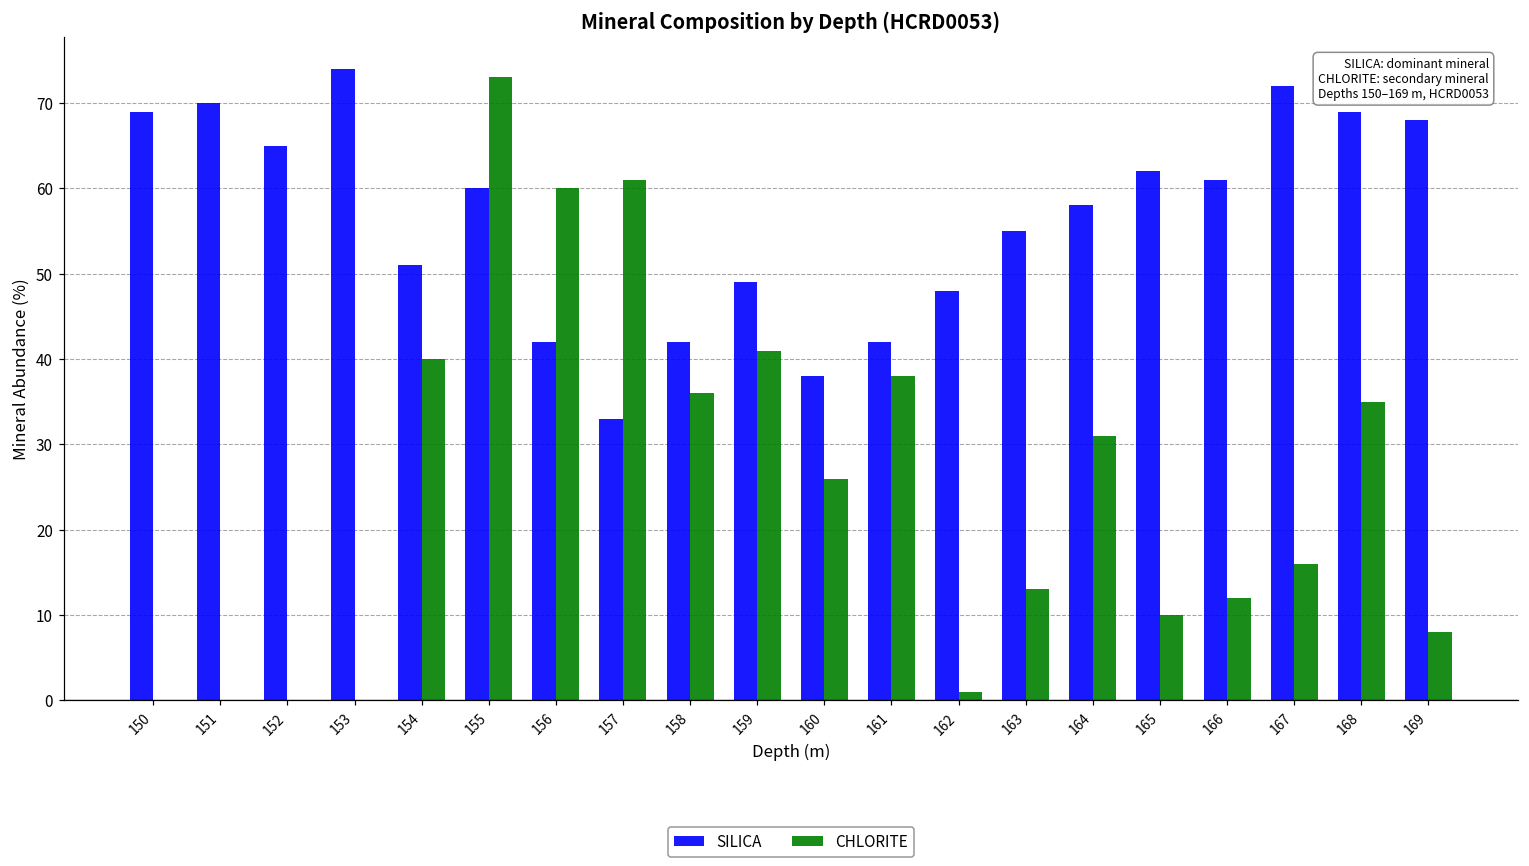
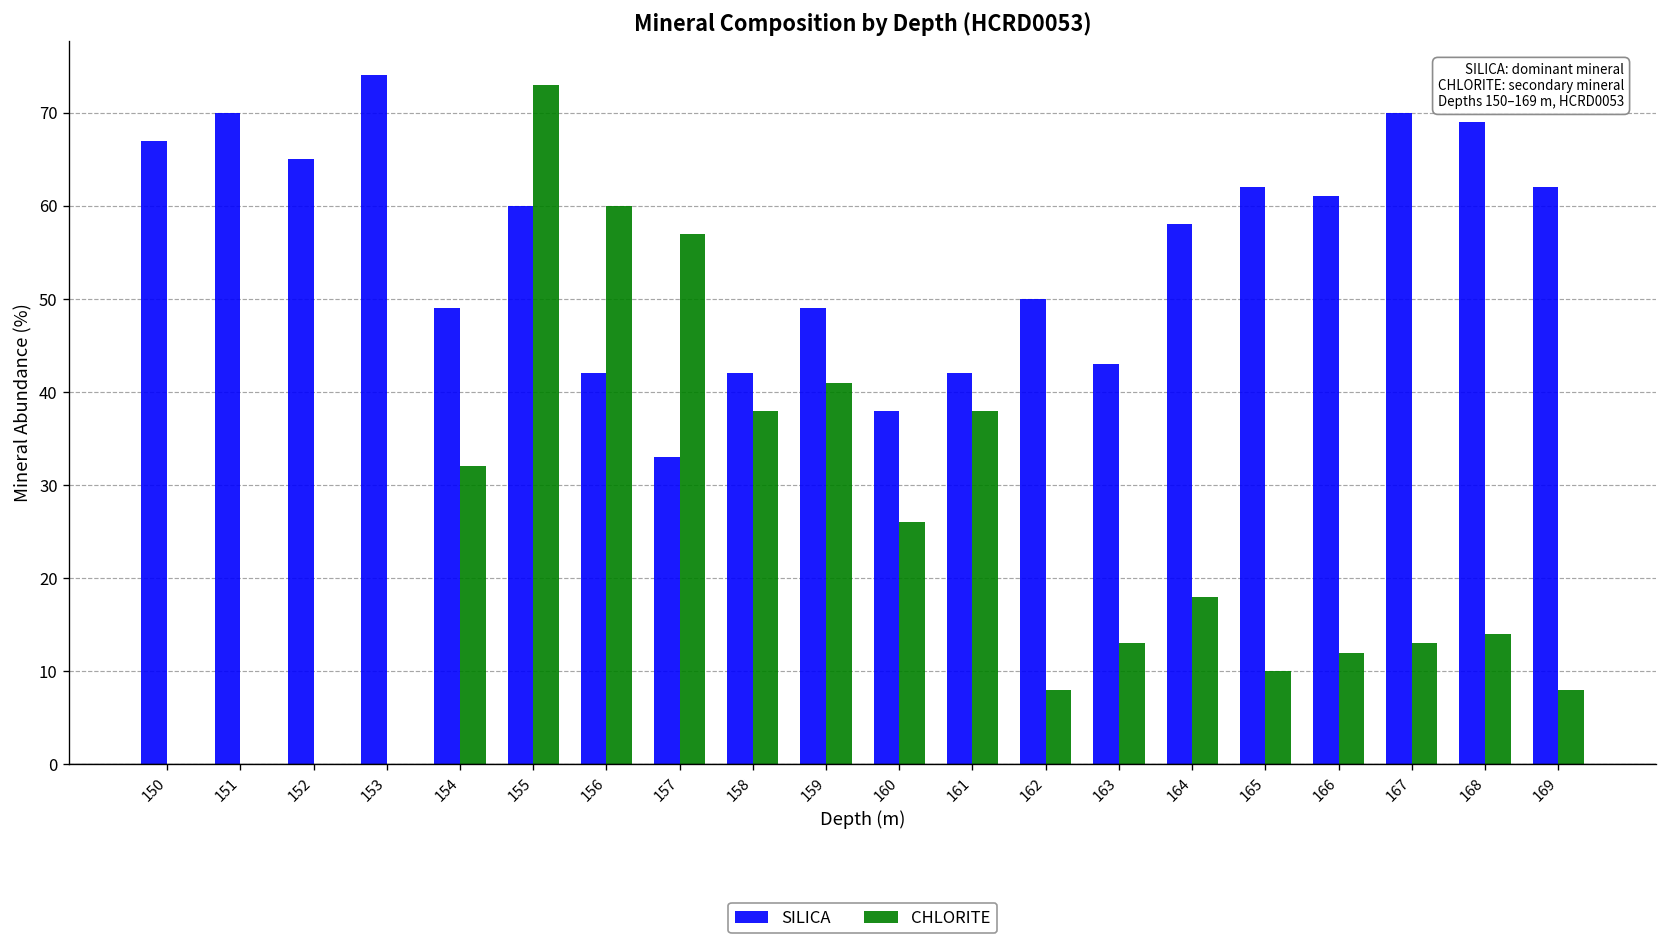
SILICA, 150: 69 -> 67
SILICA, 154: 51 -> 49
CHLORITE, 154: 40 -> 32
CHLORITE, 157: 61 -> 57
CHLORITE, 158: 36 -> 38
SILICA, 162: 48 -> 50
CHLORITE, 162: 1 -> 8
SILICA, 163: 55 -> 43
CHLORITE, 164: 31 -> 18
SILICA, 167: 72 -> 70
CHLORITE, 167: 16 -> 13
CHLORITE, 168: 35 -> 14
SILICA, 169: 68 -> 62
